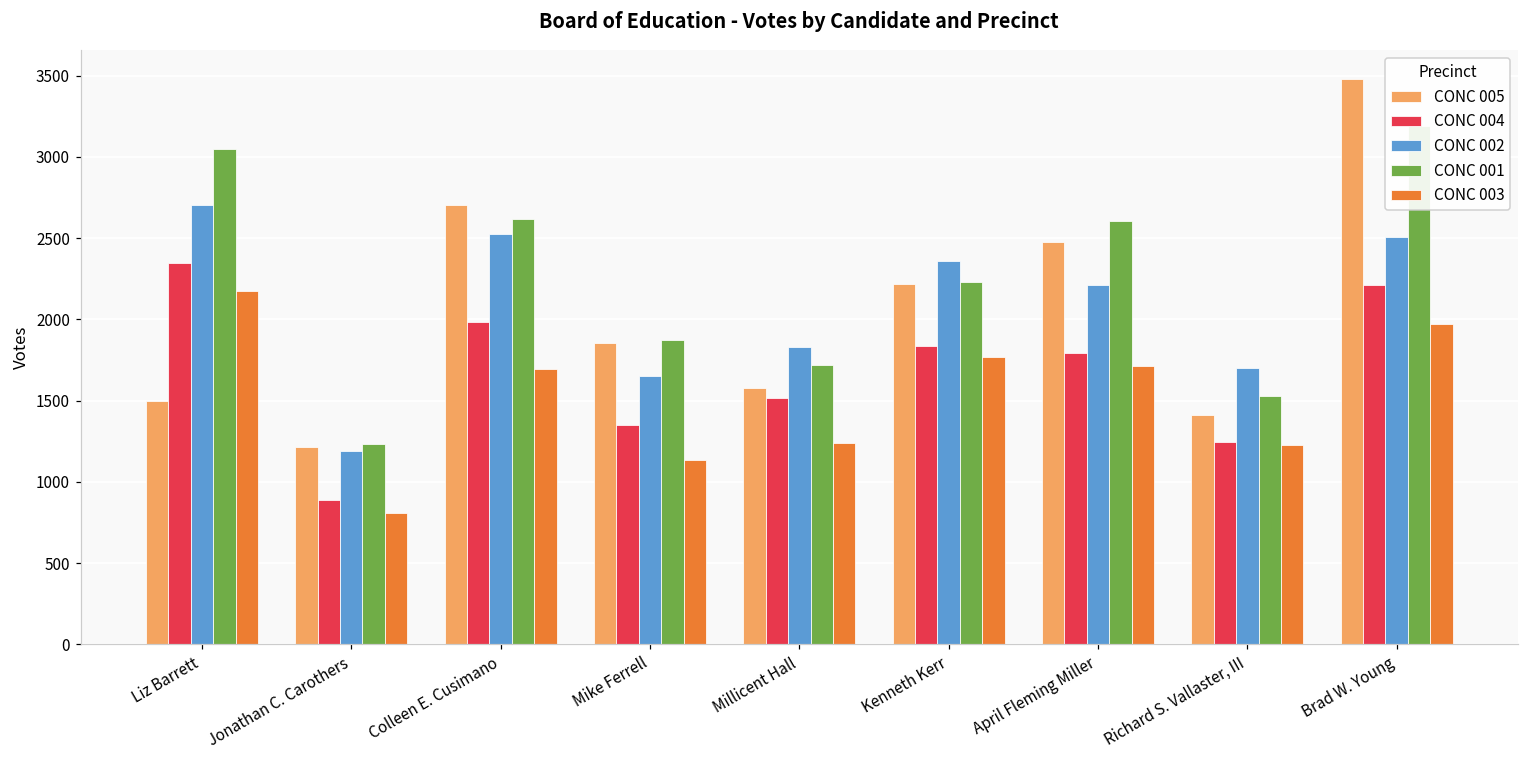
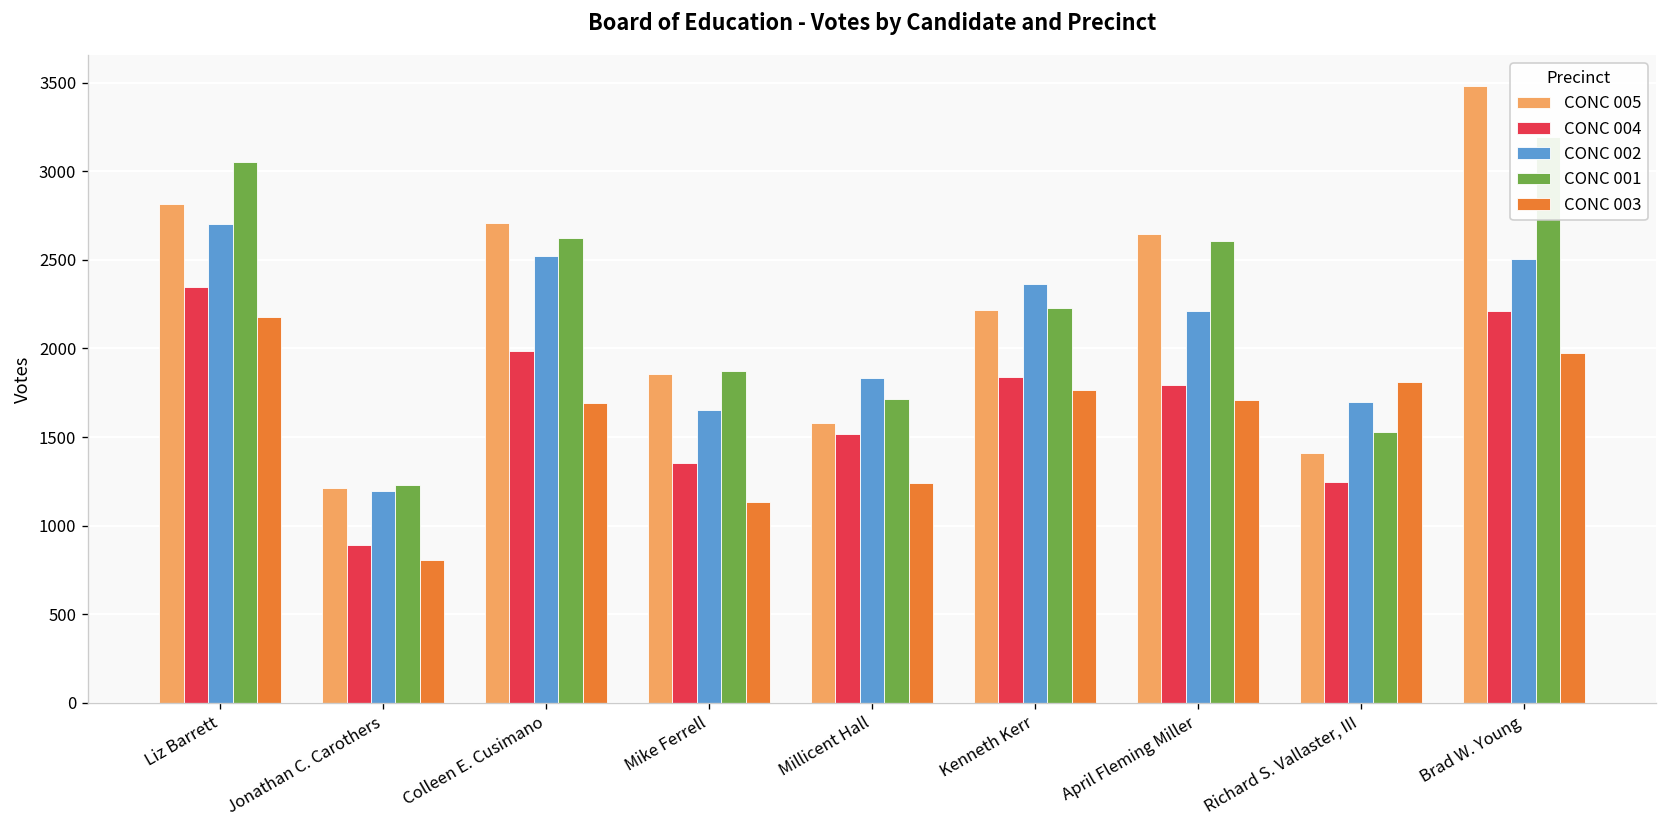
CONC 005, Liz Barrett: 1500 -> 2820
CONC 005, April Fleming Miller: 2470 -> 2650
CONC 003, Richard S. Vallaster, III: 1230 -> 1810
